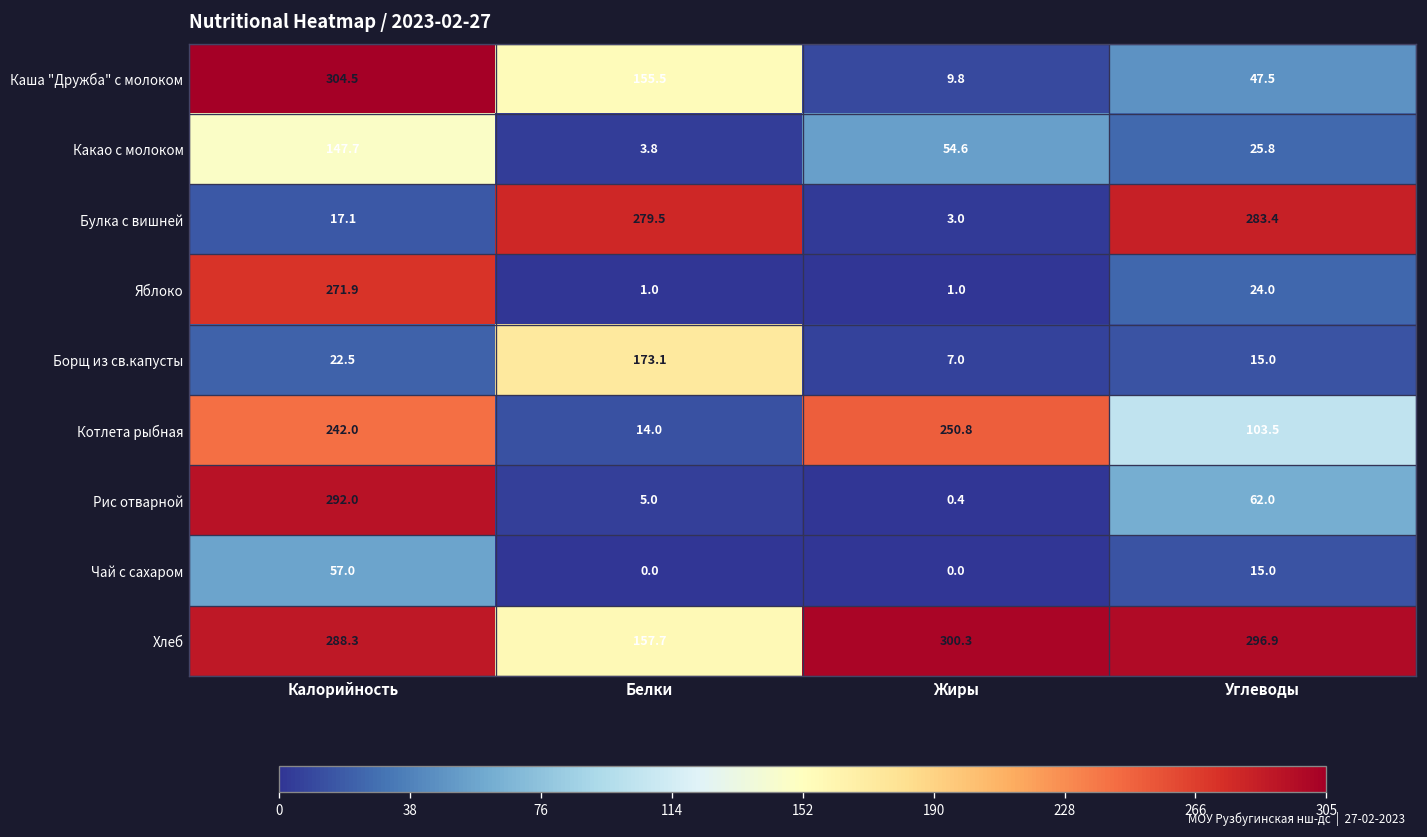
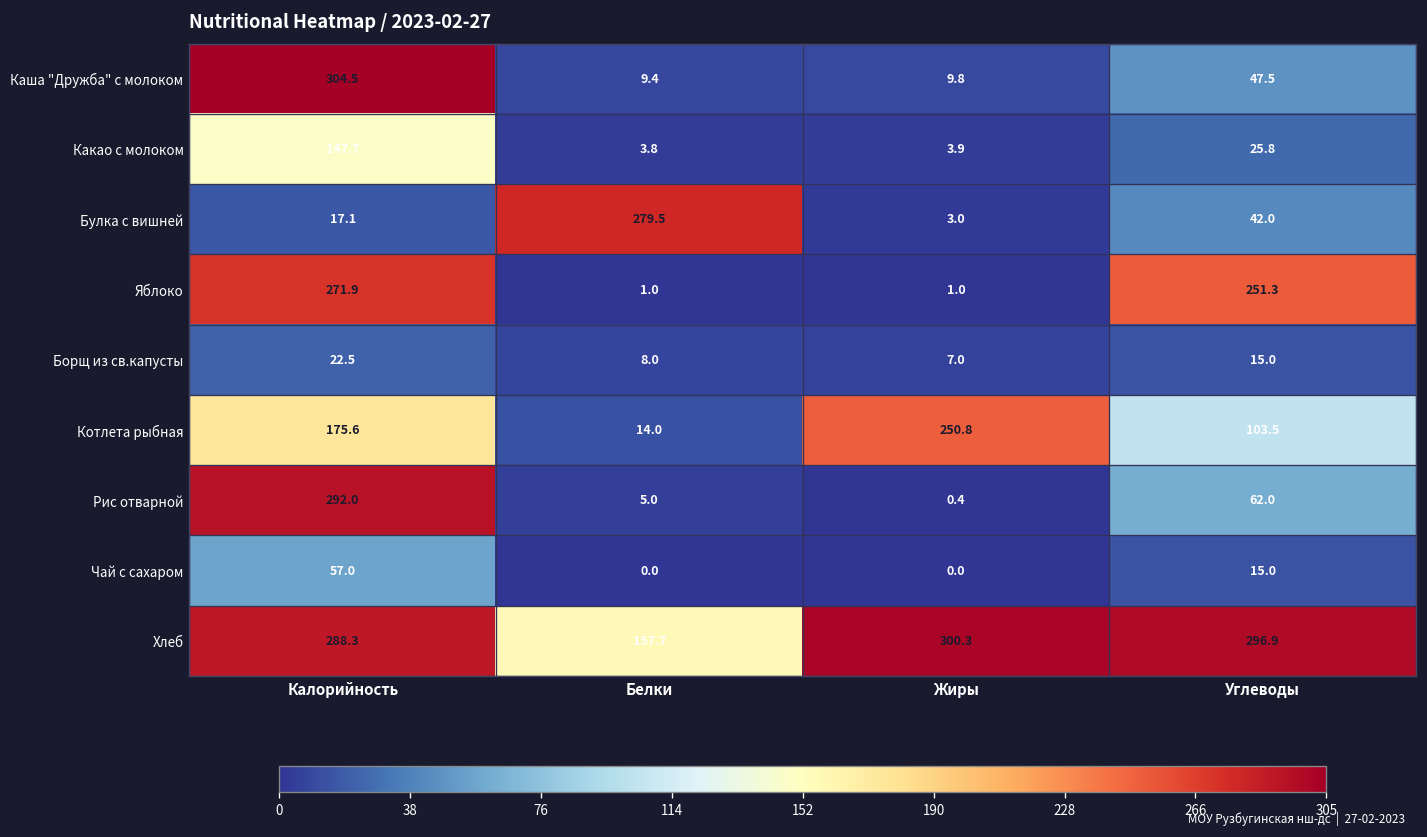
Каша "Дружба" с молоком, Белки: 155.5 -> 9.4
Какао с молоком, Жиры: 54.6 -> 3.9
Булка с вишней, Углеводы: 283.4 -> 42.0
Яблоко, Углеводы: 24.0 -> 251.3
Борщ из св.капусты, Белки: 173.1 -> 8.0
Котлета рыбная, Калорийность: 242.0 -> 175.6
